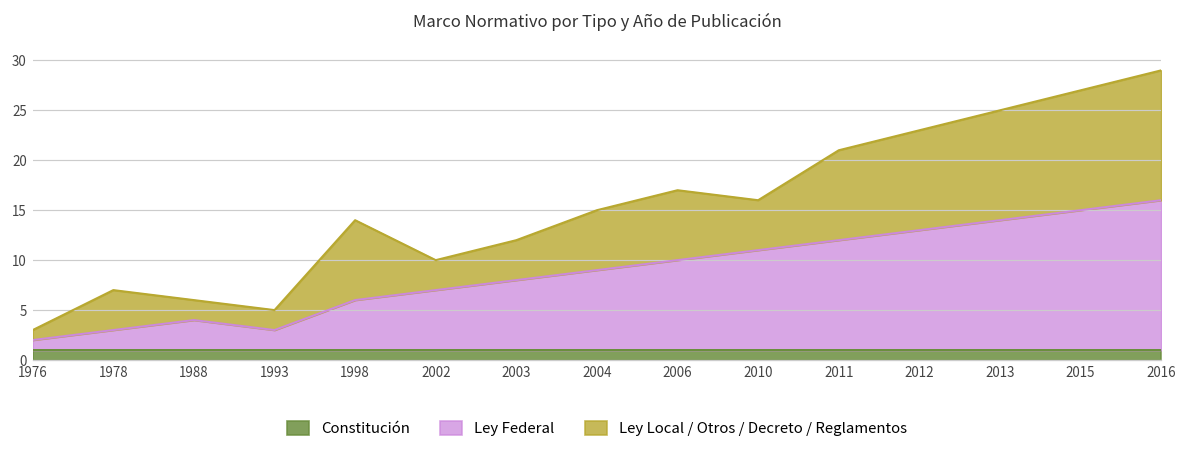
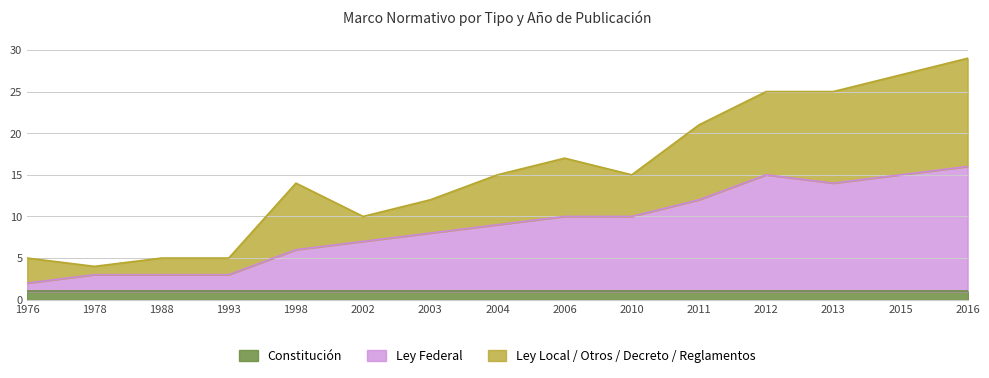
Ley Local / Otros / Decreto / Reglamentos, 1976: 1 -> 3
Ley Local / Otros / Decreto / Reglamentos, 1978: 4 -> 1
Ley Federal, 1988: 4 -> 3
Ley Federal, 2010: 11 -> 10
Ley Federal, 2012: 13 -> 15
